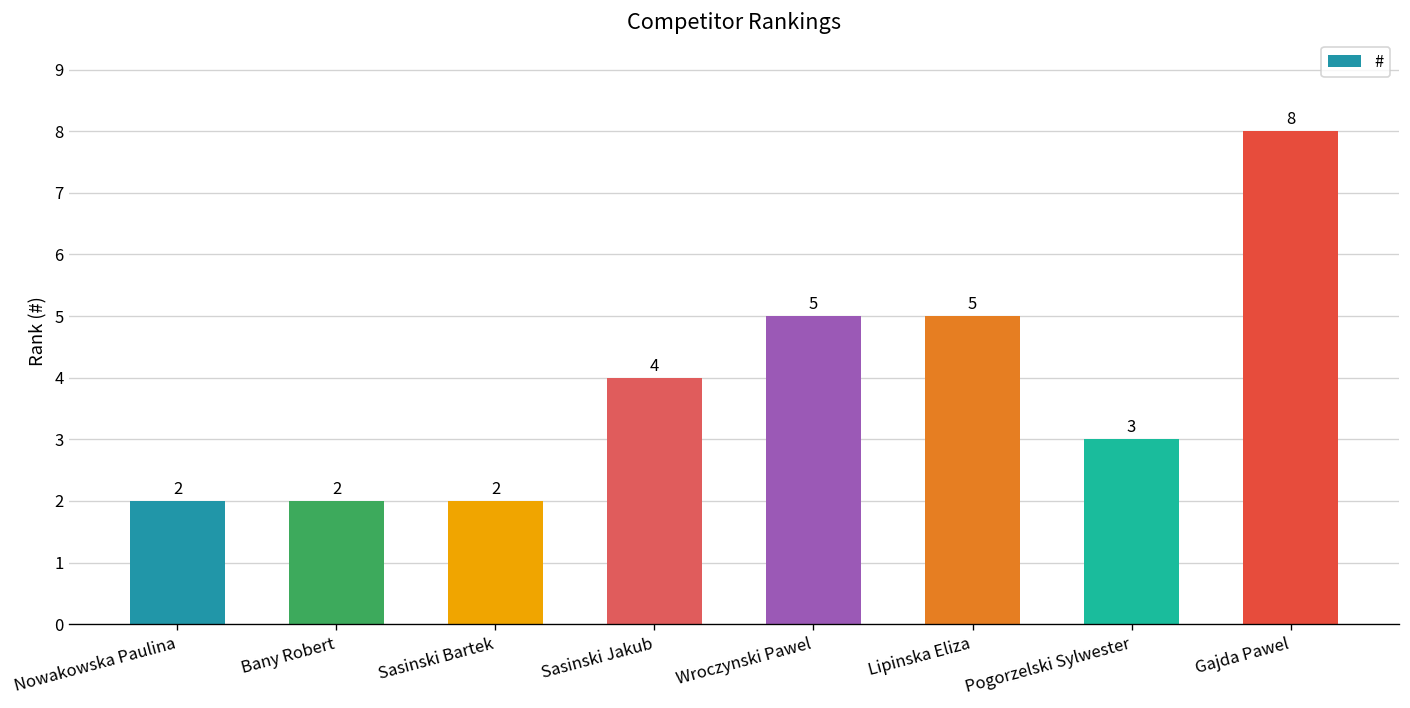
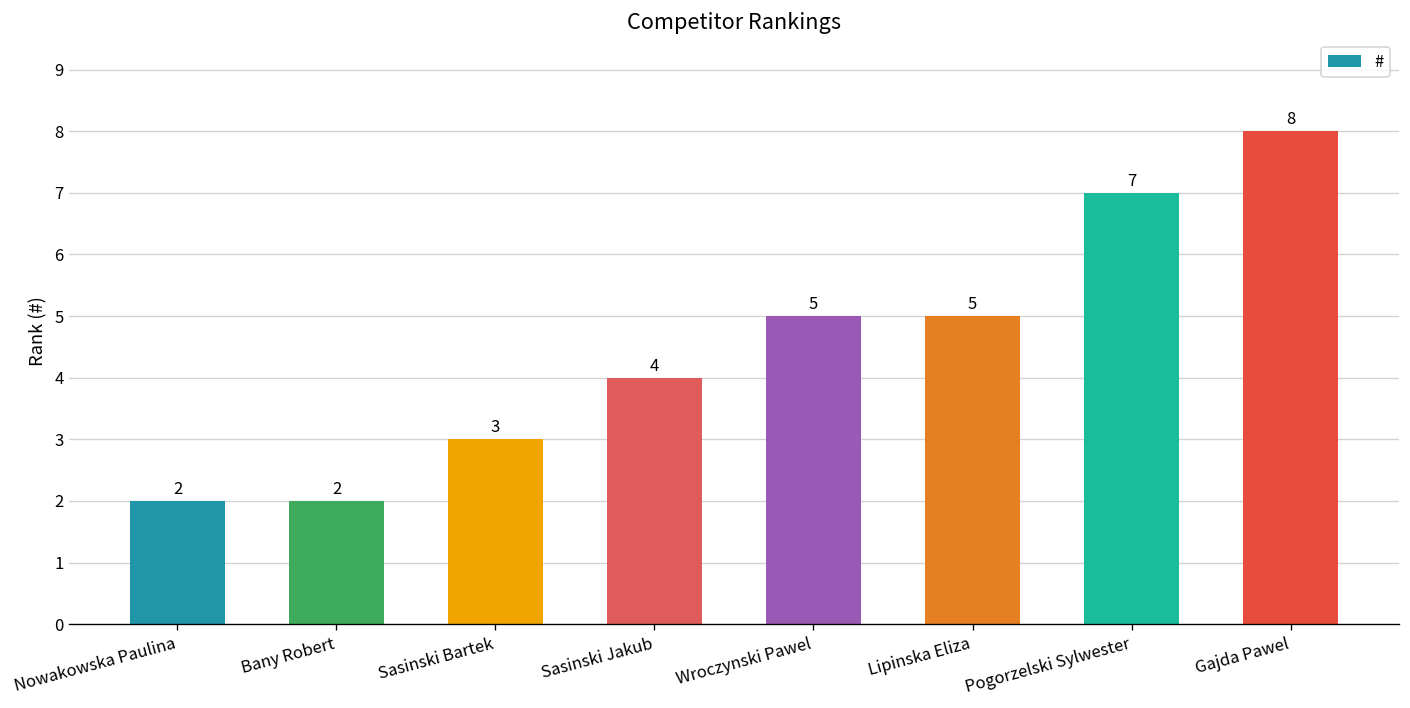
Sasinski Bartek: 2 -> 3
Pogorzelski Sylwester: 3 -> 7
